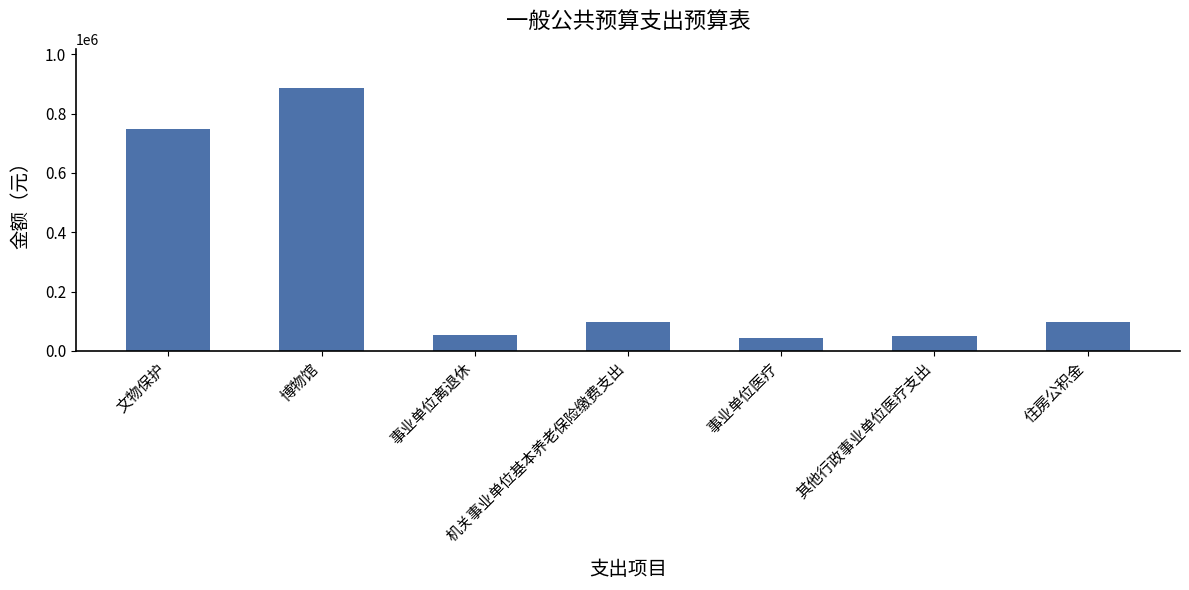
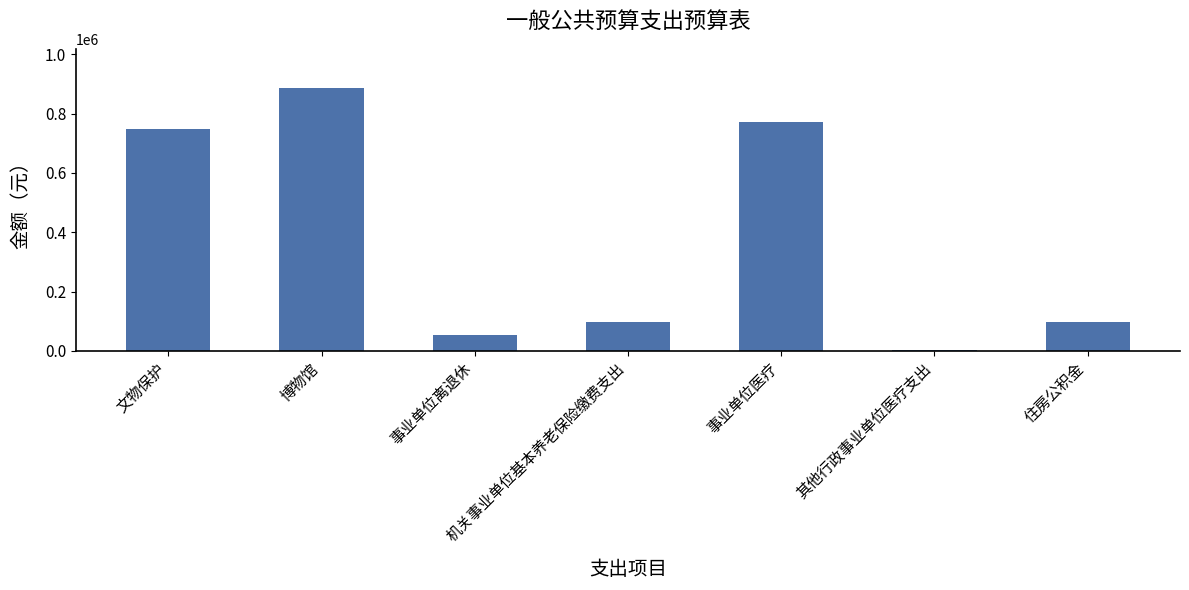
事业单位医疗: 40000 -> 770000
其他行政事业单位医疗支出: 50000 -> 0
